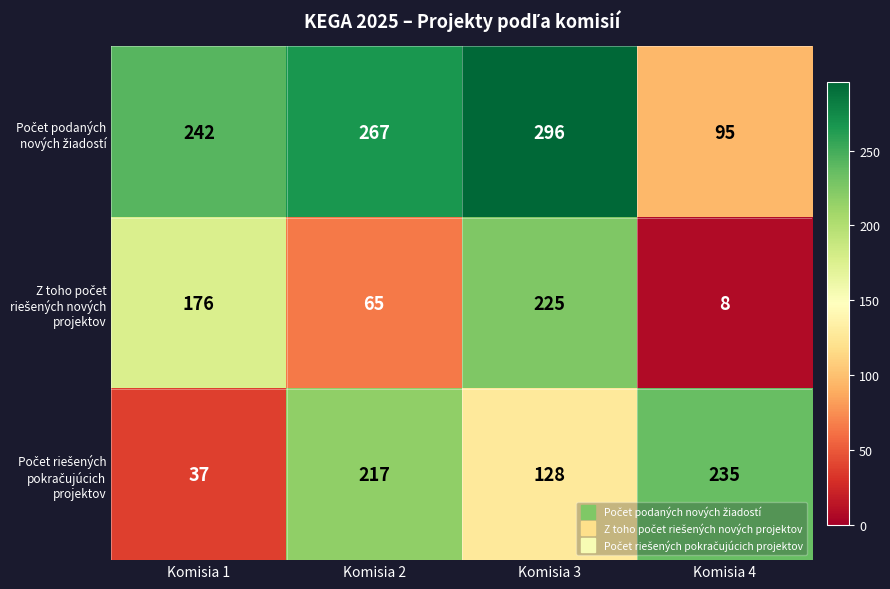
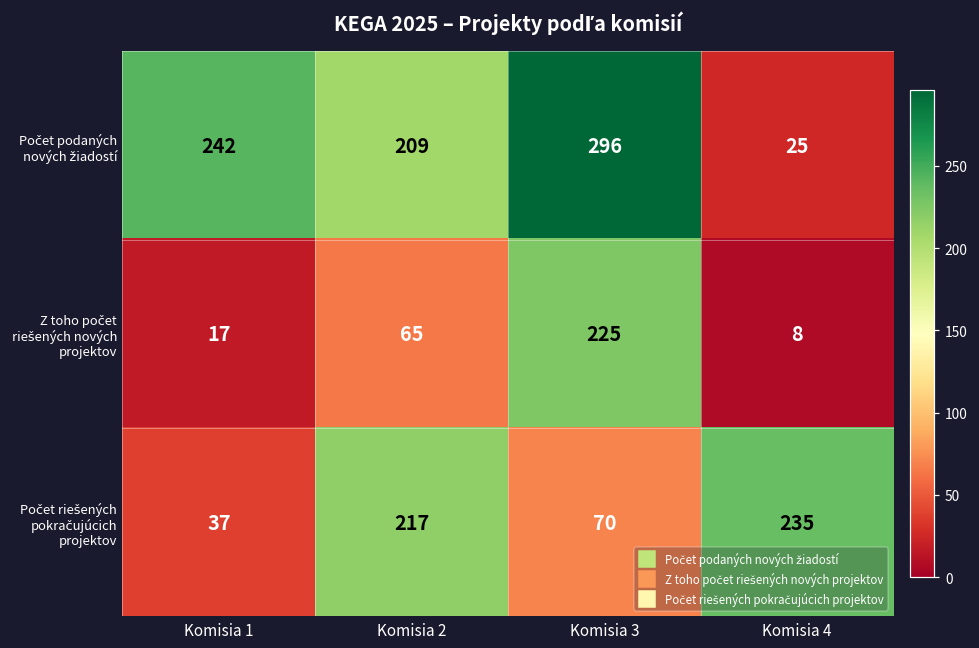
Počet podaných nových žiadostí, Komisia 2: 267 -> 209
Počet podaných nových žiadostí, Komisia 4: 95 -> 25
Z toho počet riešených nových projektov, Komisia 1: 176 -> 17
Počet riešených pokračujúcich projektov, Komisia 3: 128 -> 70
